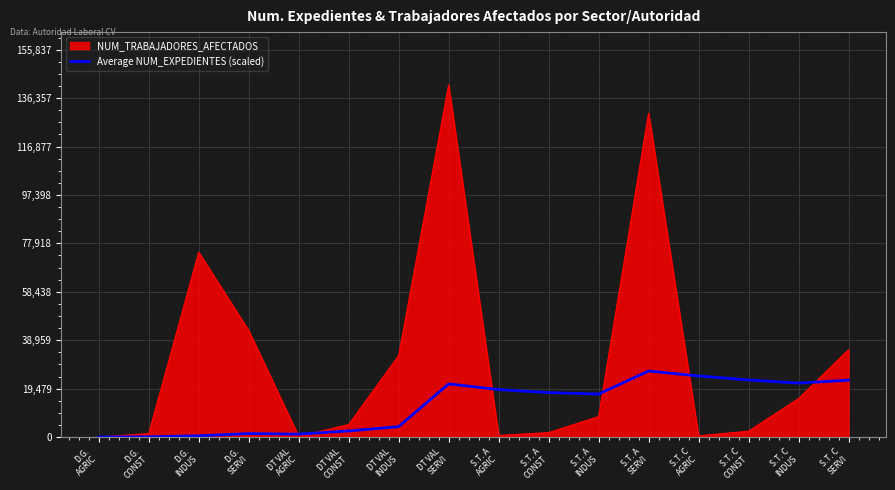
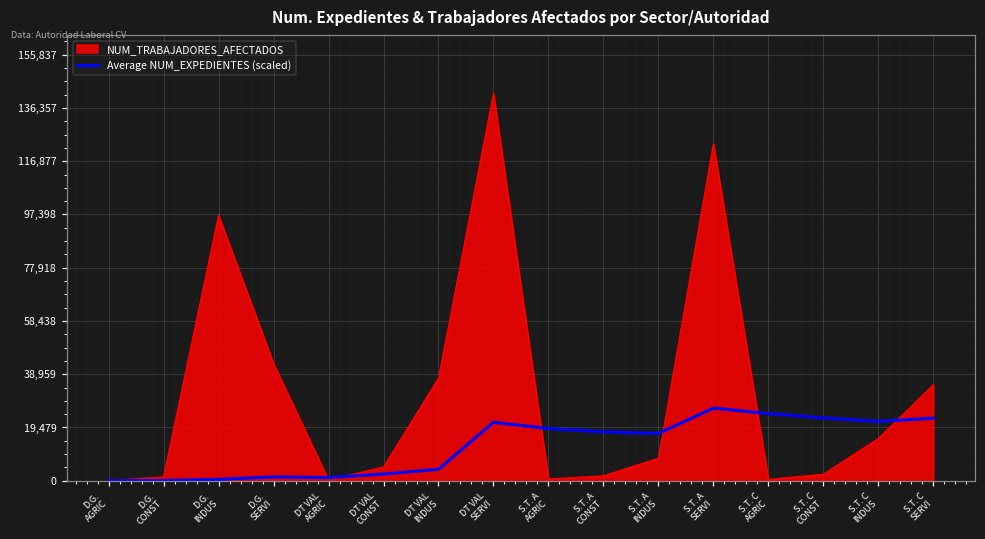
NUM_TRABAJADORES_AFECTADOS, D.G. INDUS: 74,000 -> 97,000
NUM_TRABAJADORES_AFECTADOS, DT VAL INDUS: 33,000 -> 37,000
NUM_TRABAJADORES_AFECTADOS, S.T. A SERVI: 130,000 -> 123,000
